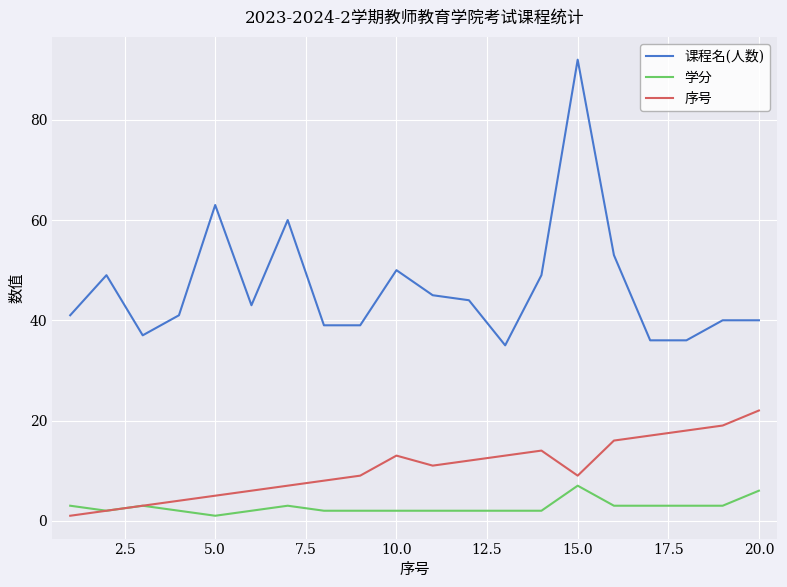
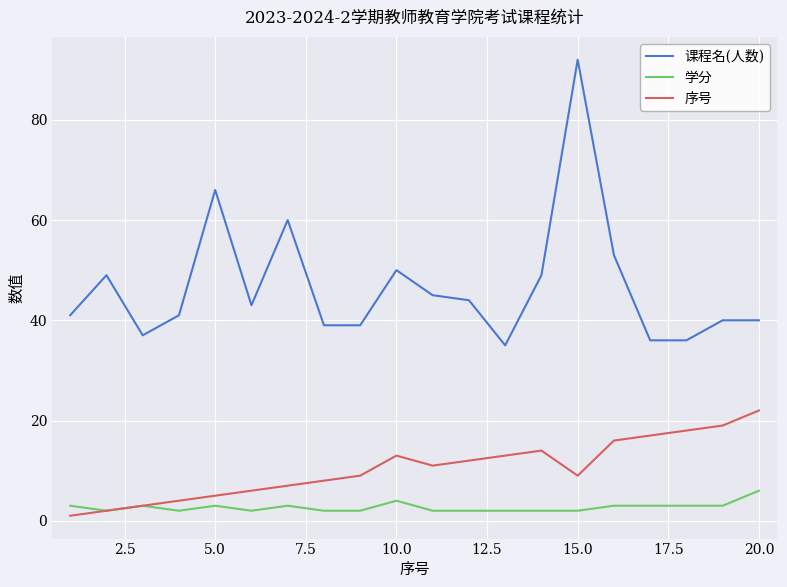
课程名(人数), 5.0: 63 -> 66
学分, 5.0: 1 -> 3
学分, 10.0: 2 -> 4
学分, 15.0: 7 -> 2
